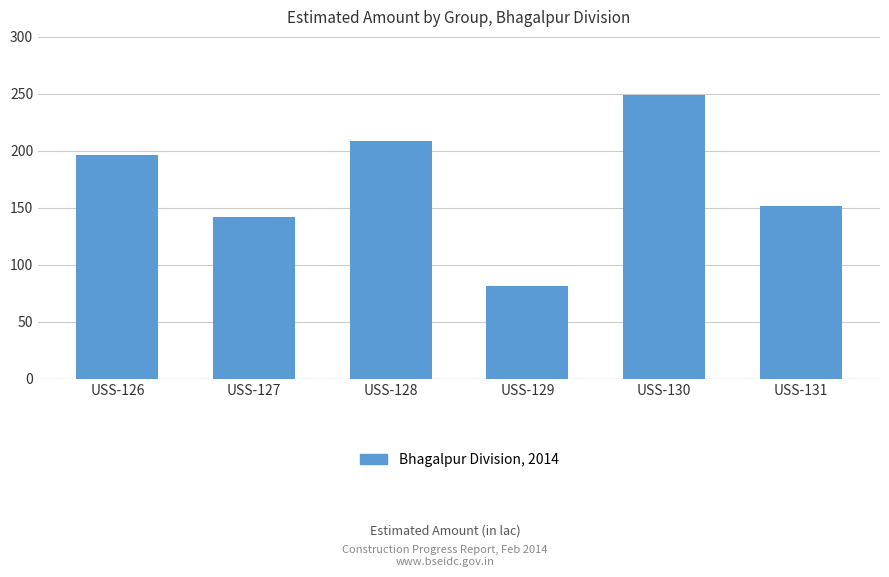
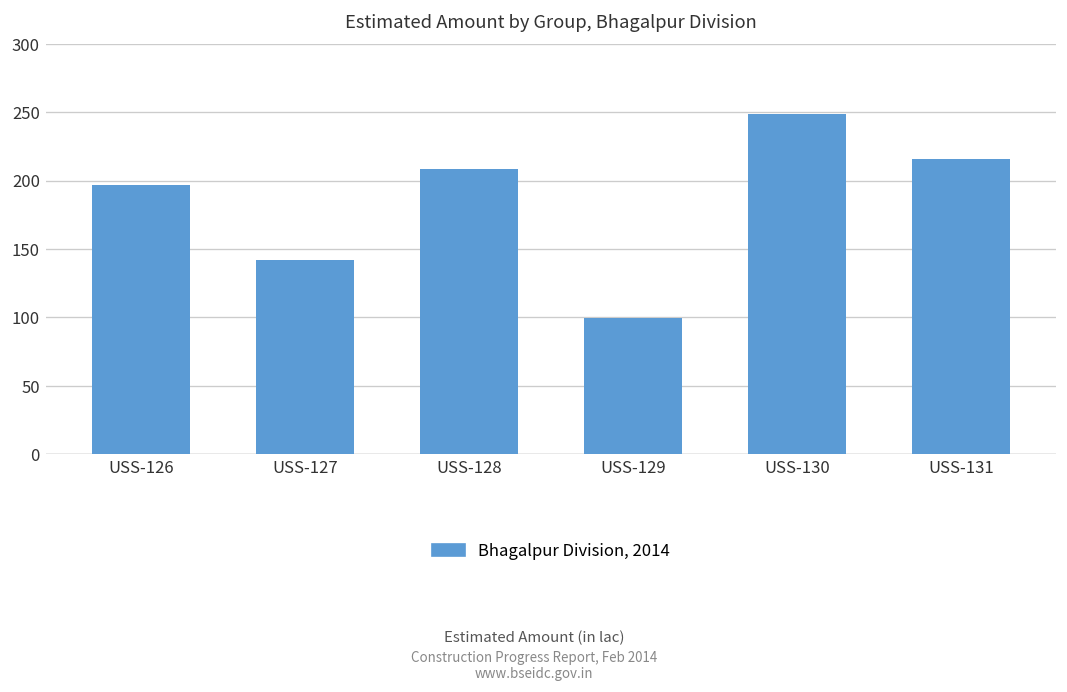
USS-129: 81 -> 100
USS-131: 152 -> 216
